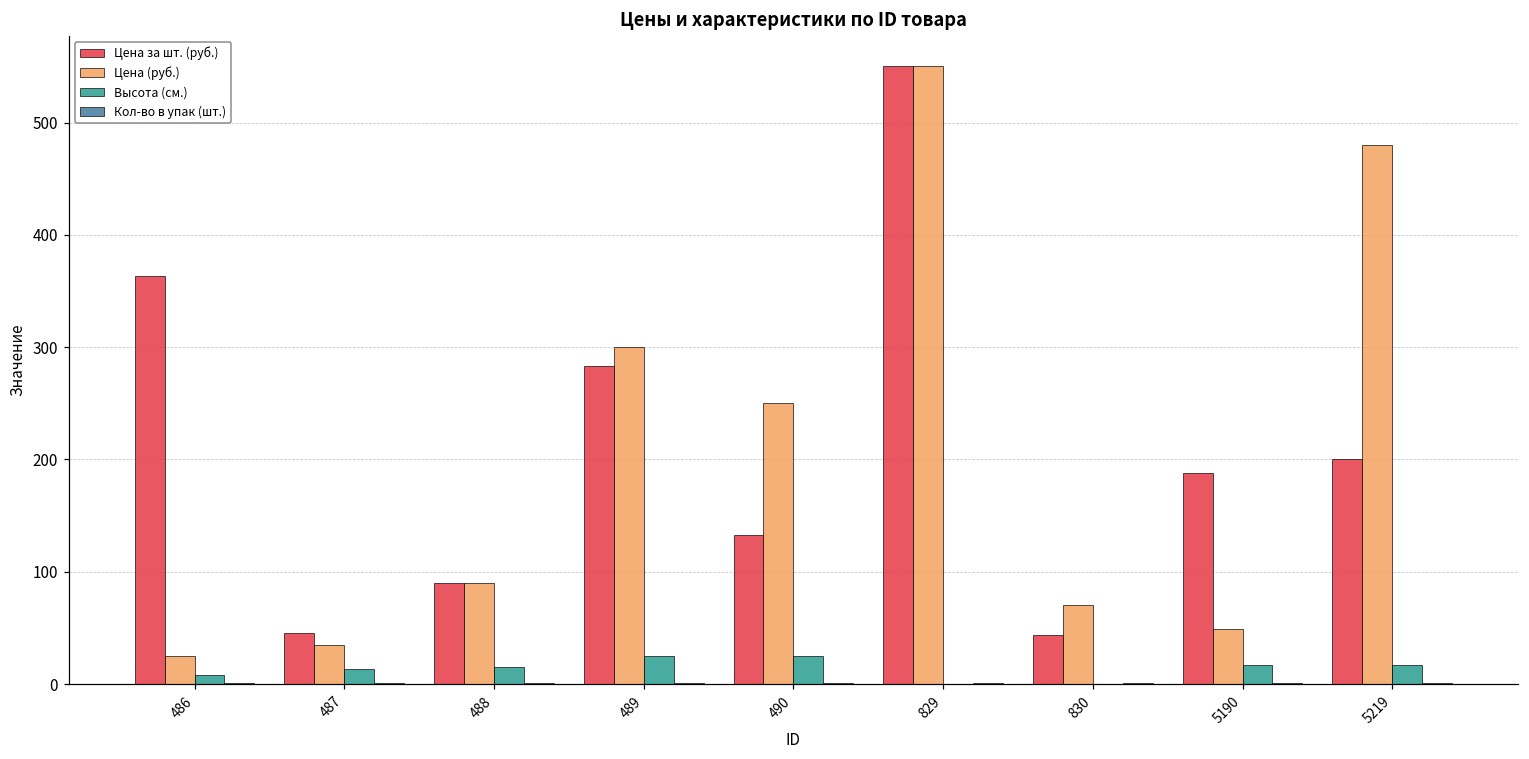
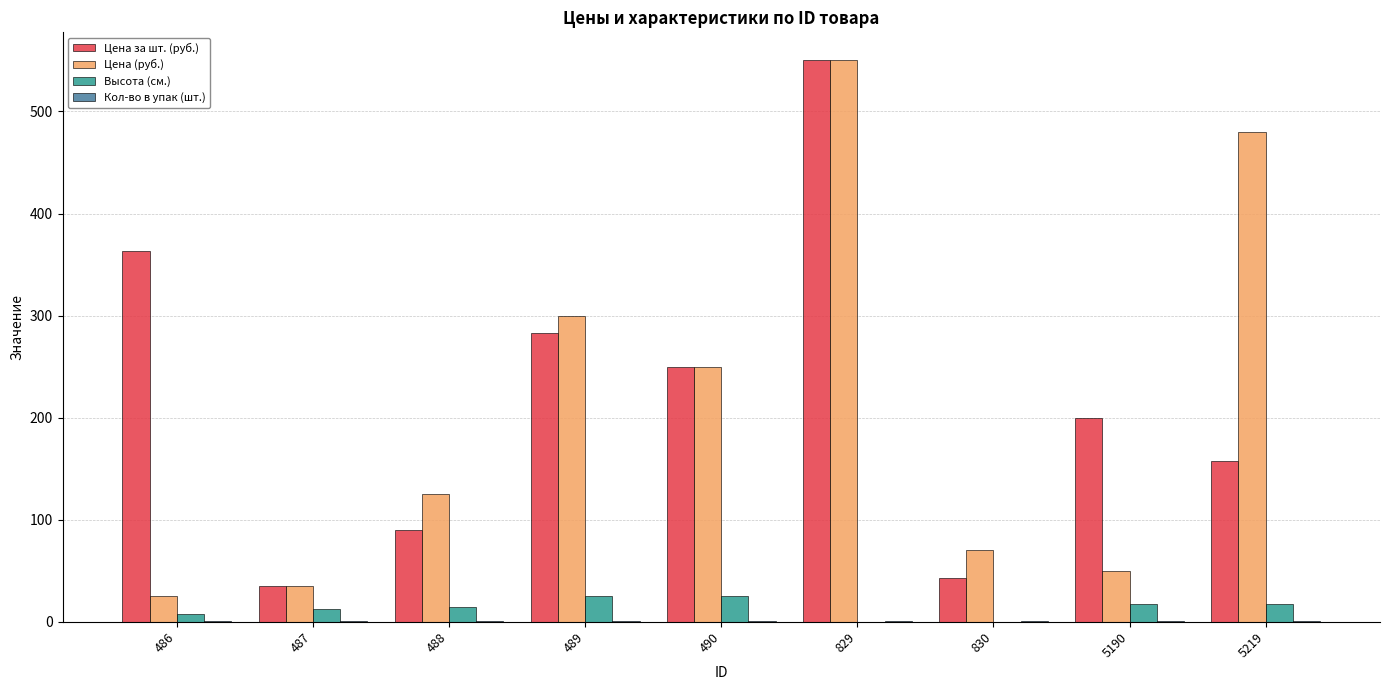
Цена за шт. (руб.), 487: 45 -> 35
Цена (руб.), 488: 90 -> 125
Цена за шт. (руб.), 490: 132 -> 250
Цена за шт. (руб.), 5190: 188 -> 200
Цена за шт. (руб.), 5219: 200 -> 158
